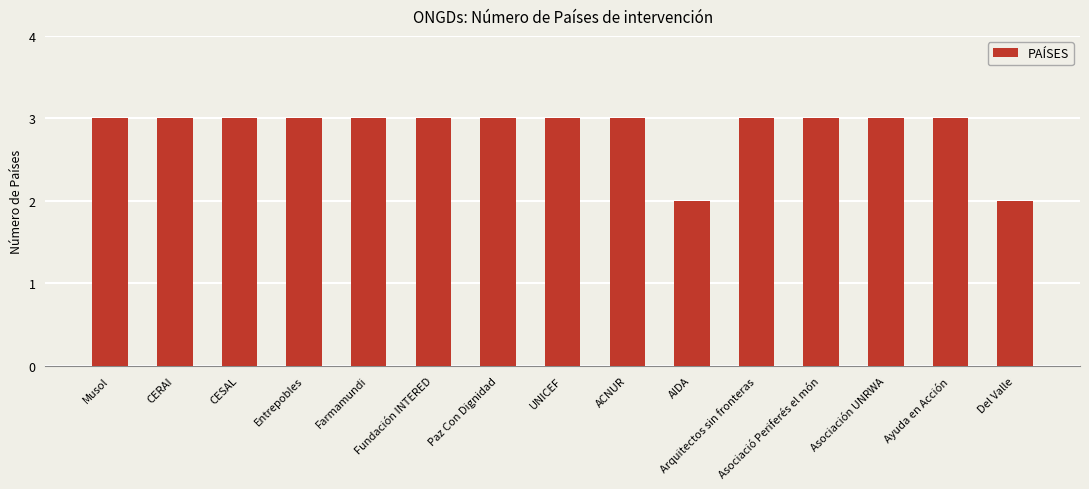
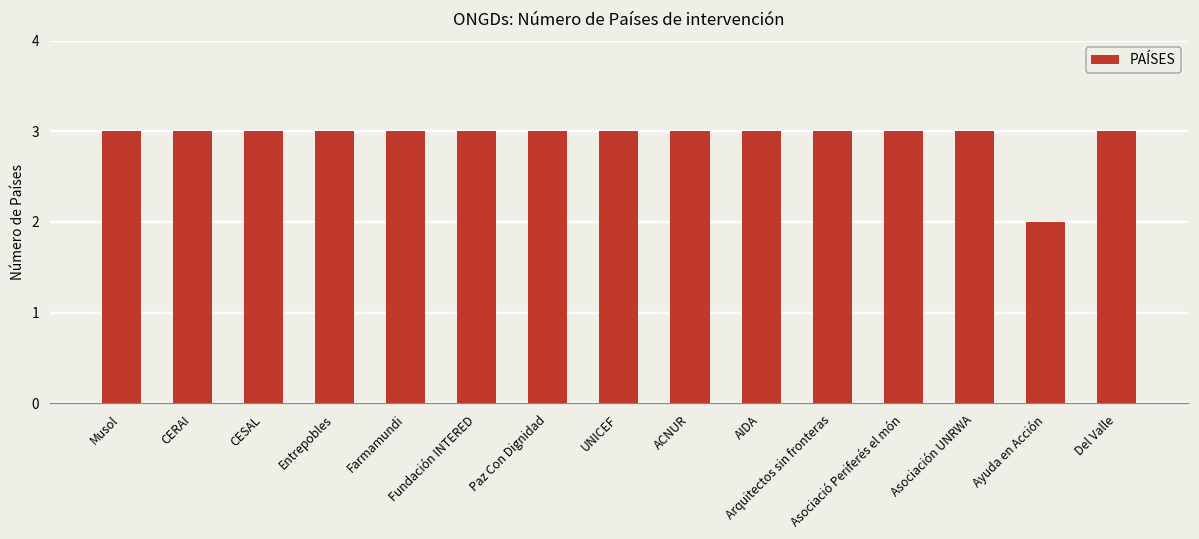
AIDA: 2 -> 3
Ayuda en Acción: 3 -> 2
Del Valle: 2 -> 3
